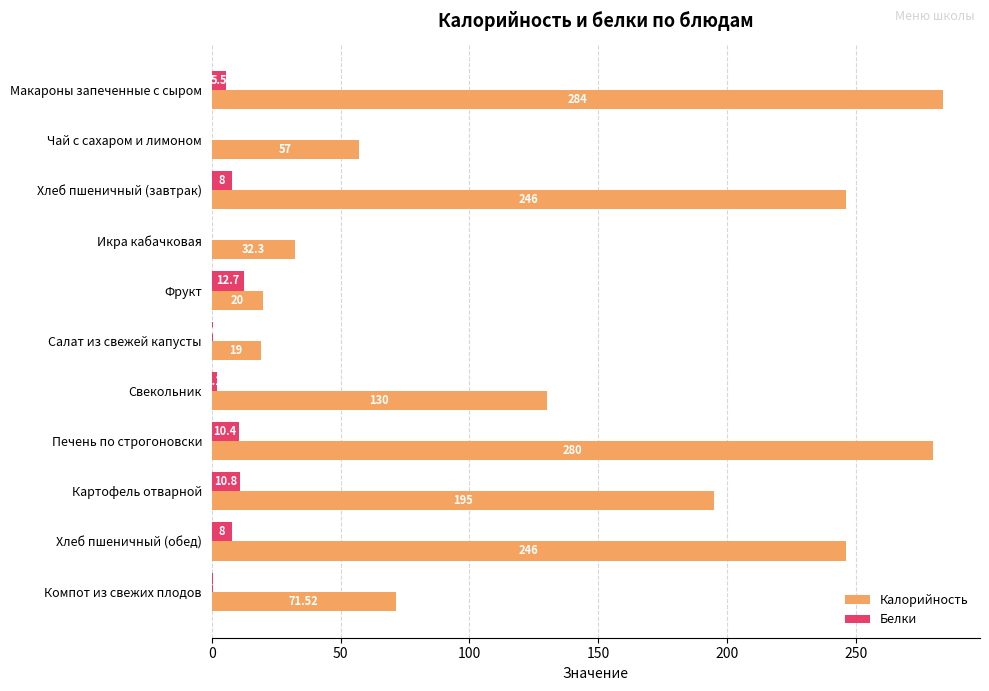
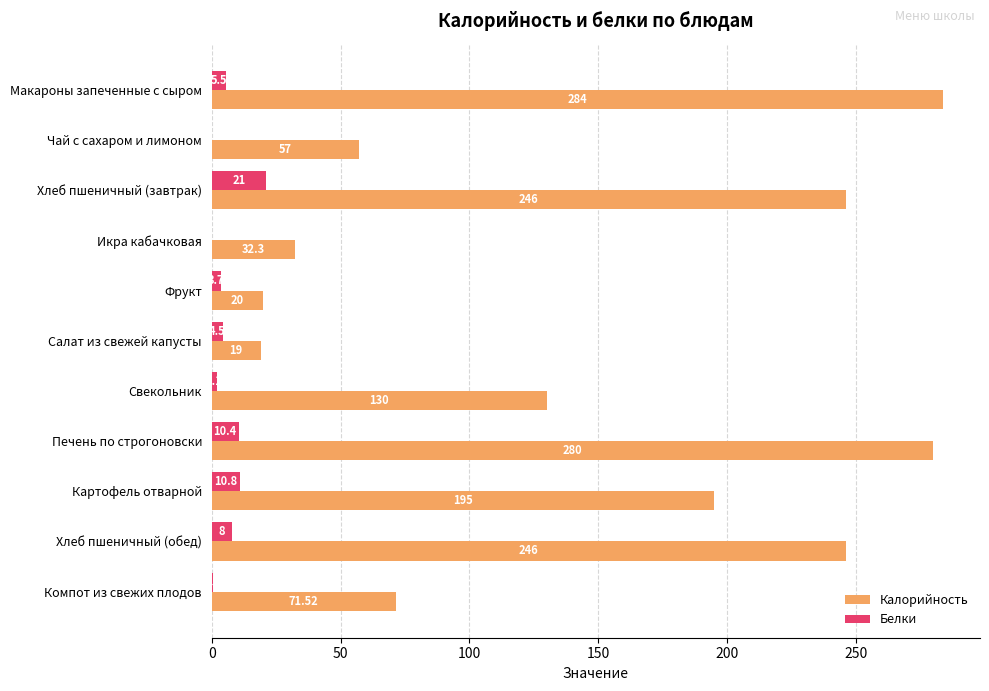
Белки, Хлеб пшеничный (завтрак): 8 -> 21
Белки, Фрукт: 13 -> 4
Белки, Салат из свежей капусты: 1 -> 5
